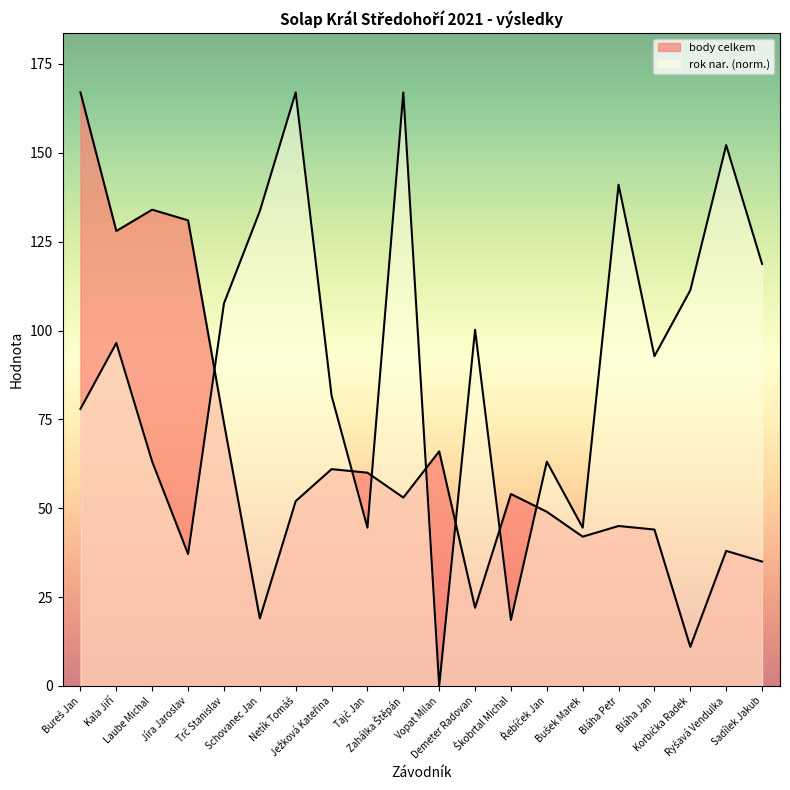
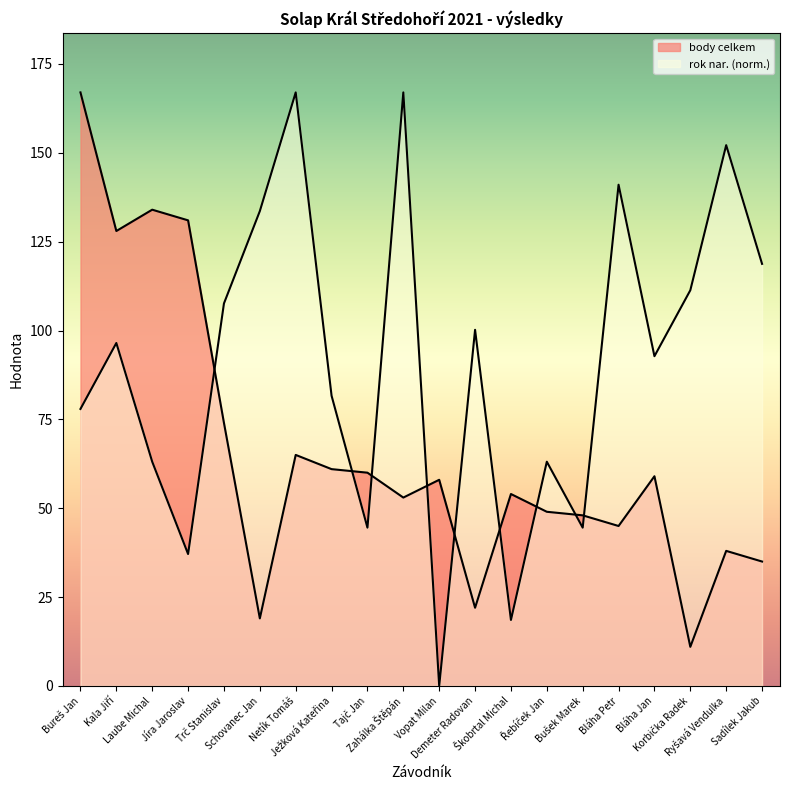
body celkem, Netík Tomáš: 52 -> 65
body celkem, Vopat Milan: 66 -> 58
body celkem, Bušek Marek: 42 -> 48
body celkem, Bláha Jan: 44 -> 59
